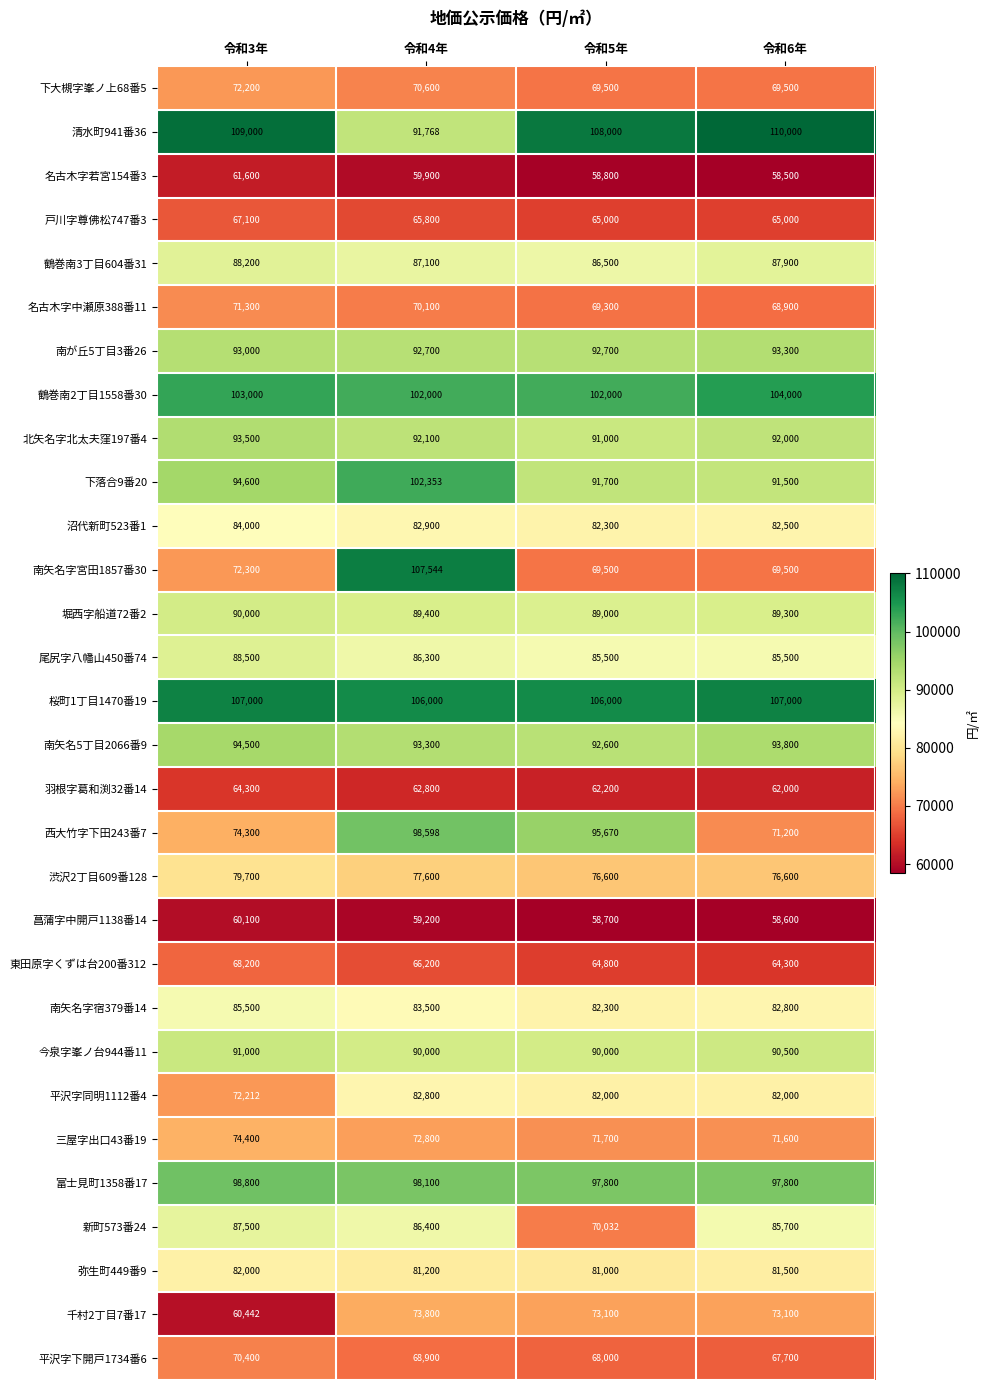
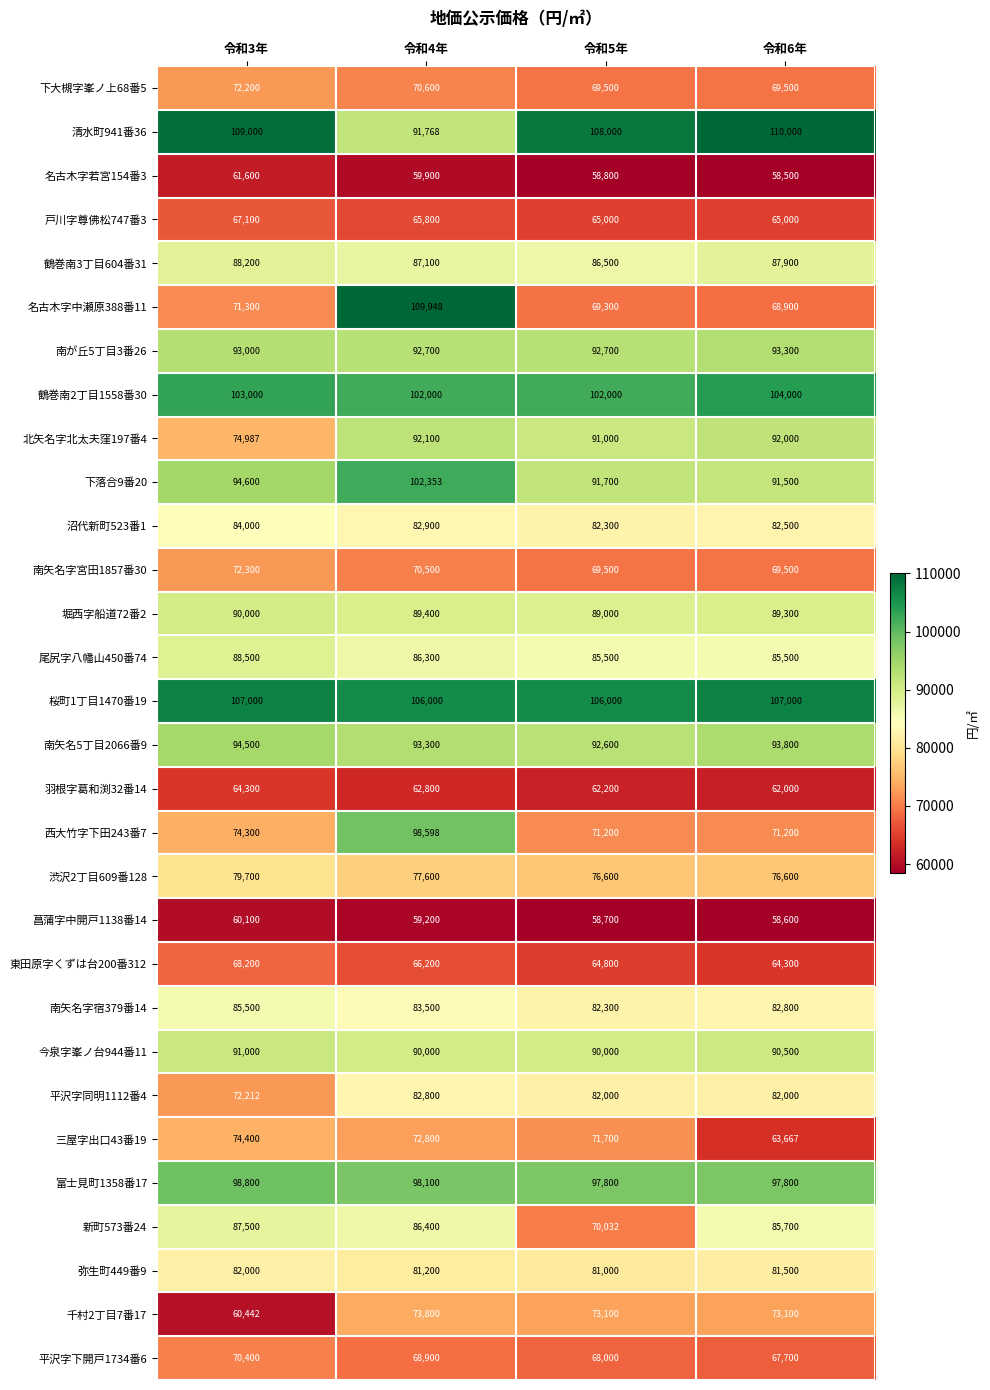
名古木字中瀬原388番11, 令和4年: 70,100 -> 109,948
北矢名字北太夫窪197番4, 令和3年: 93,500 -> 74,987
南矢名字宮田1857番30, 令和4年: 107,544 -> 70,500
西大竹字下田243番7, 令和5年: 95,670 -> 71,200
三屋字出口43番19, 令和6年: 71,600 -> 63,667
